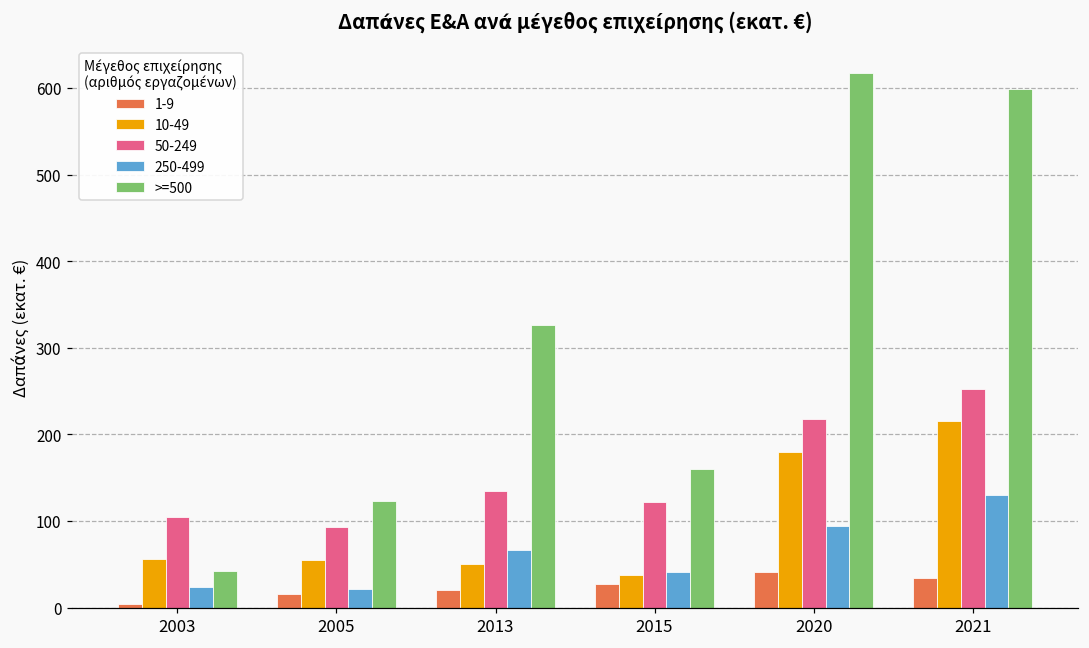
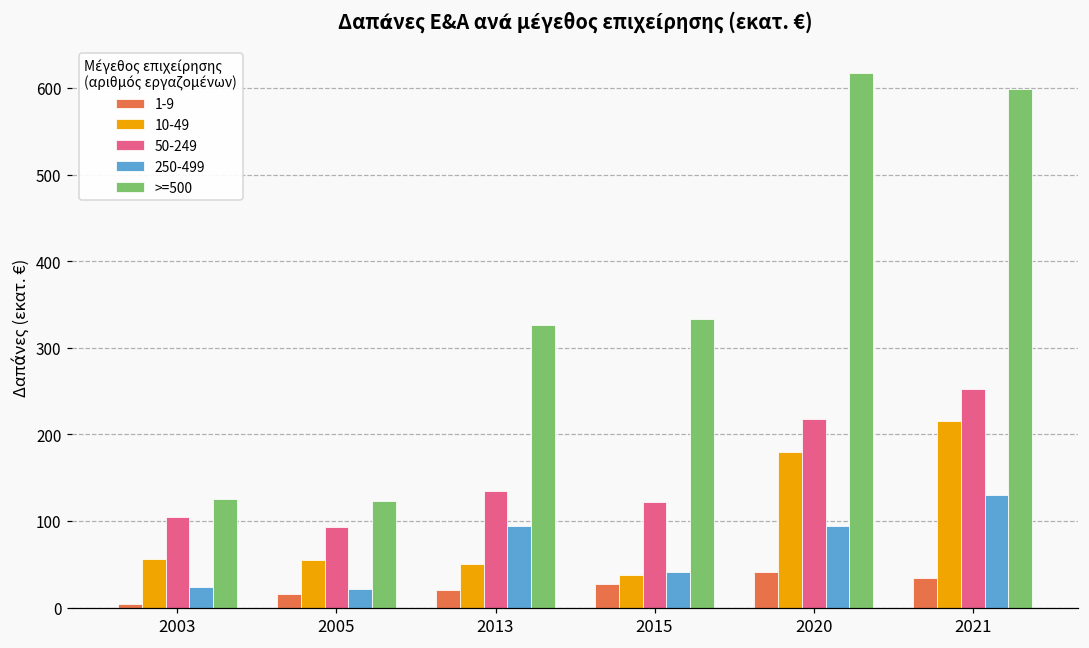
>=500, 2003: 40 -> 130
250-499, 2013: 70 -> 90
>=500, 2015: 160 -> 330
